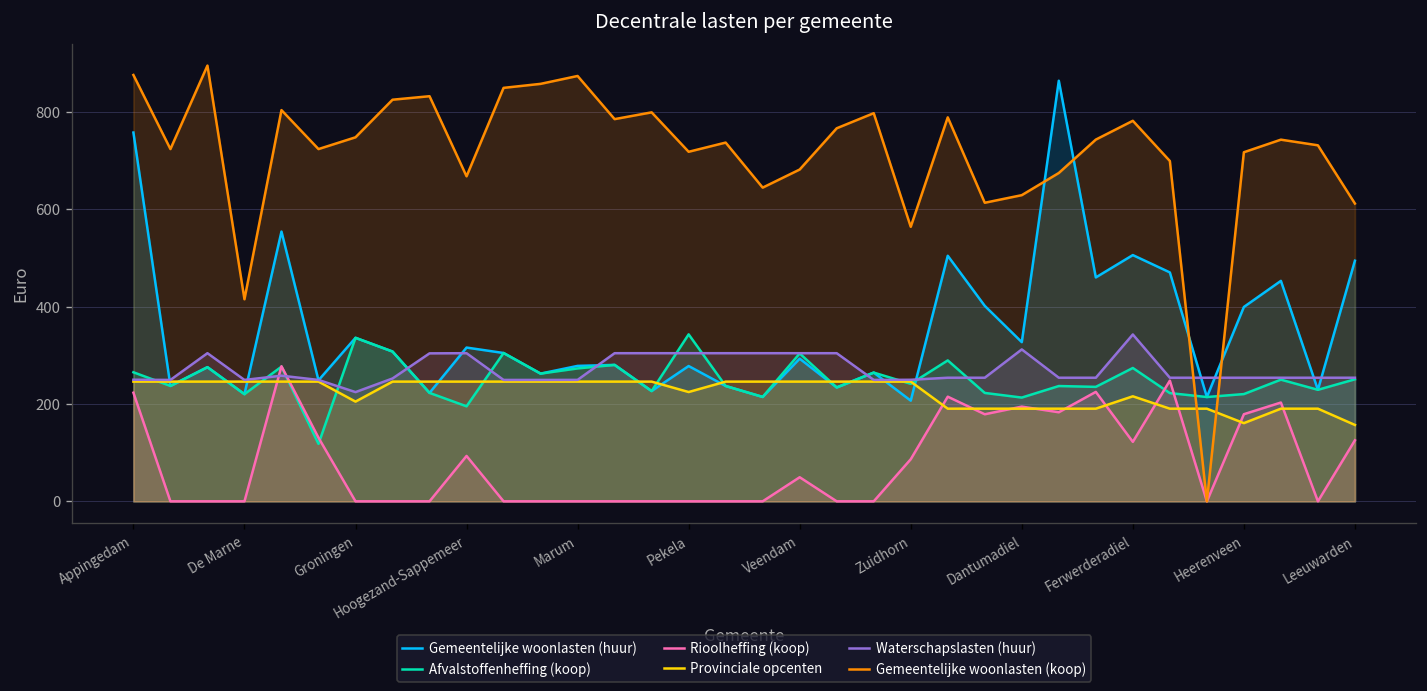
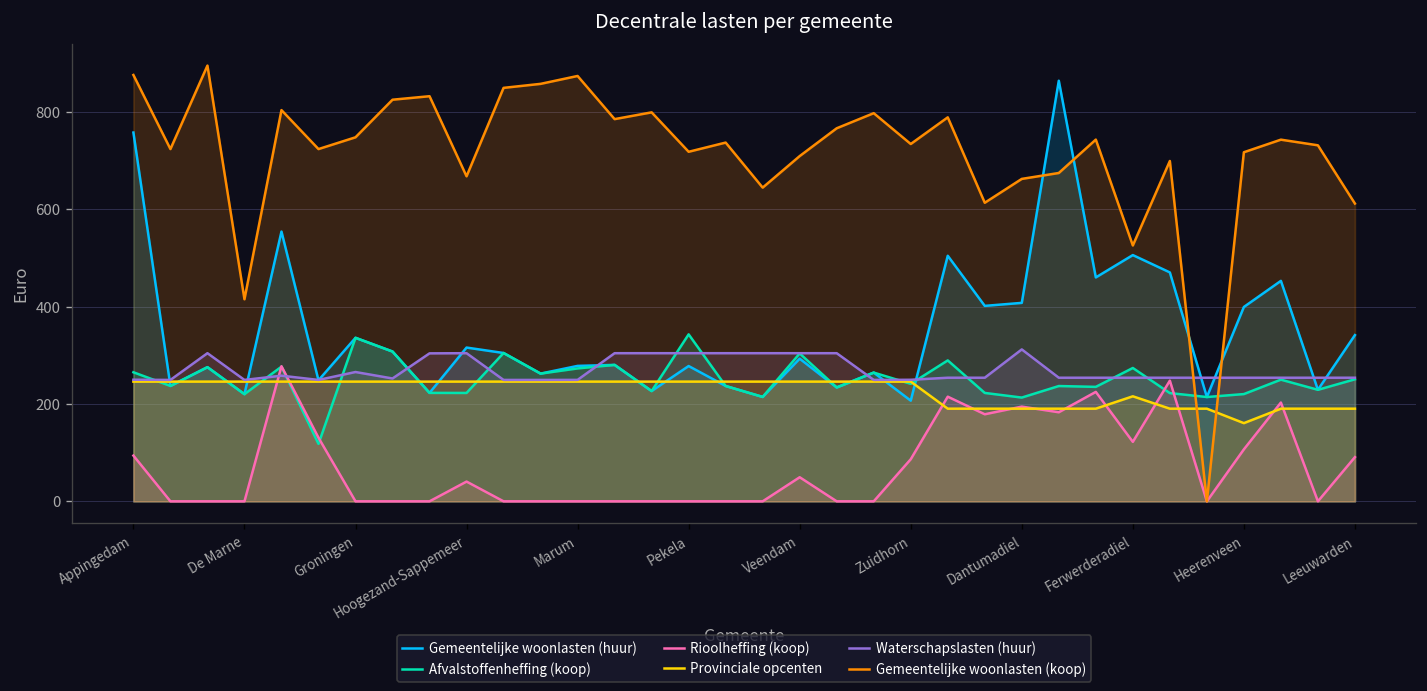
Rioolheffing (koop), Appingedam: 220 -> 90
Provinciale opcenten, Groningen: 200 -> 250
Waterschapslasten (huur), Groningen: 220 -> 270
Afvalstoffenheffing (koop), Hoogezand-Sappemeer: 200 -> 220
Rioolheffing (koop), Hoogezand-Sappemeer: 90 -> 40
Provinciale opcenten, Pekela: 220 -> 250
Gemeentelijke woonlasten (koop), Veendam: 680 -> 710
Gemeentelijke woonlasten (koop), Zuidhorn: 560 -> 730
Gemeentelijke woonlasten (huur), Dantumadiel: 330 -> 410
Gemeentelijke woonlasten (koop), Dantumadiel: 630 -> 660
Waterschapslasten (huur), Ferwerderadiel: 340 -> 250
Gemeentelijke woonlasten (koop), Ferwerderadiel: 780 -> 530
Rioolheffing (koop), Heerenveen: 180 -> 110
Gemeentelijke woonlasten (huur), Leeuwarden: 490 -> 340
Rioolheffing (koop), Leeuwarden: 130 -> 90
Provinciale opcenten, Leeuwarden: 160 -> 190
